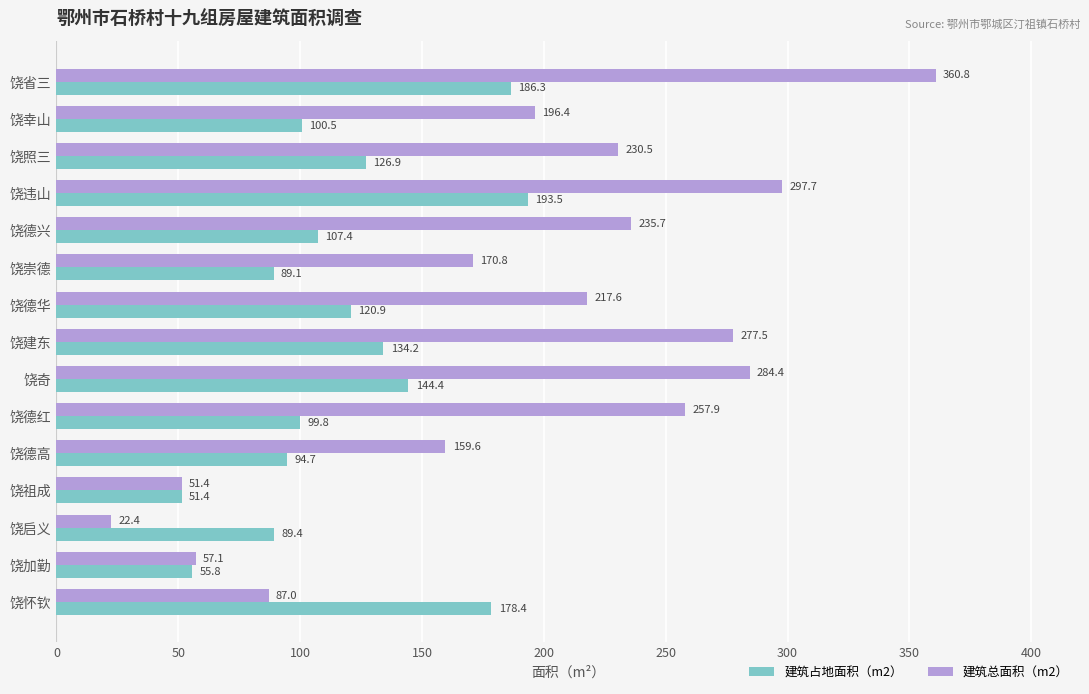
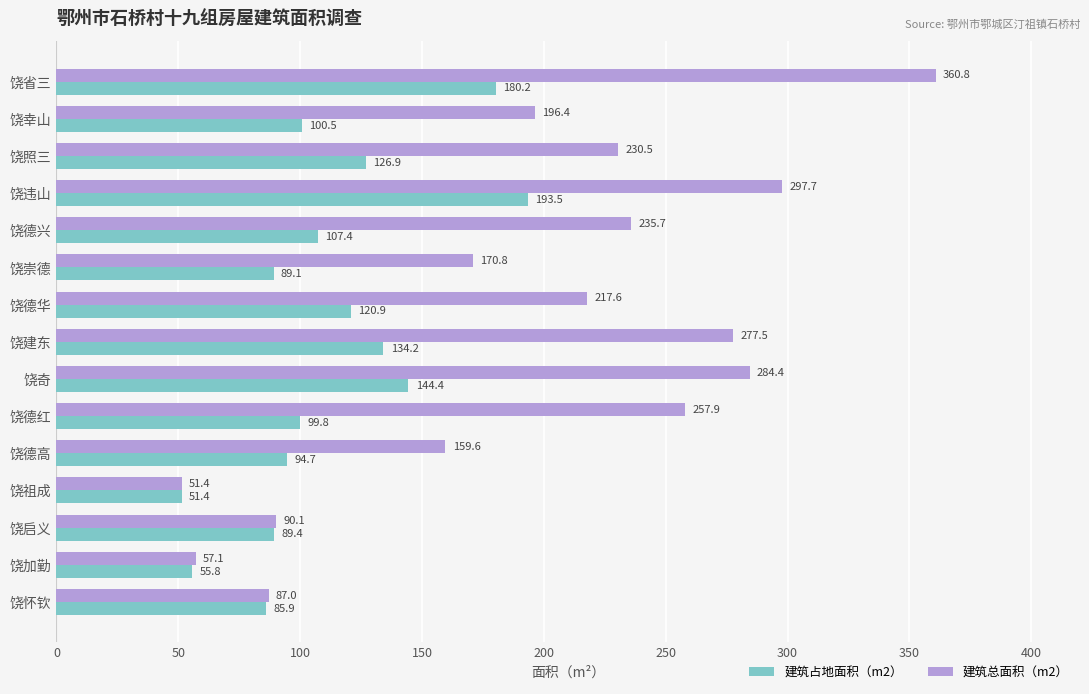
建筑占地面积（m2）, 饶省三: 186.3 -> 180.2
建筑总面积（m2）, 饶启义: 22.4 -> 90.1
建筑占地面积（m2）, 饶怀钦: 178.4 -> 85.9
